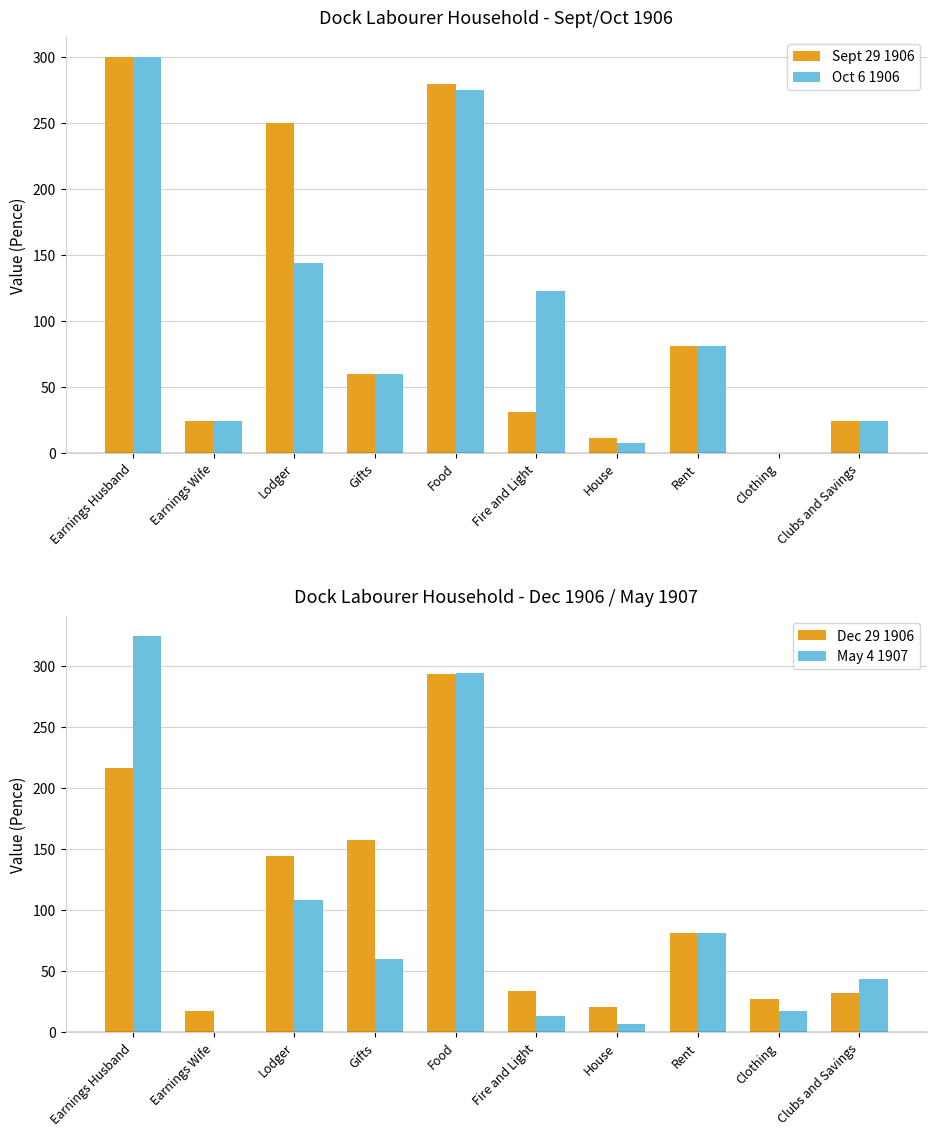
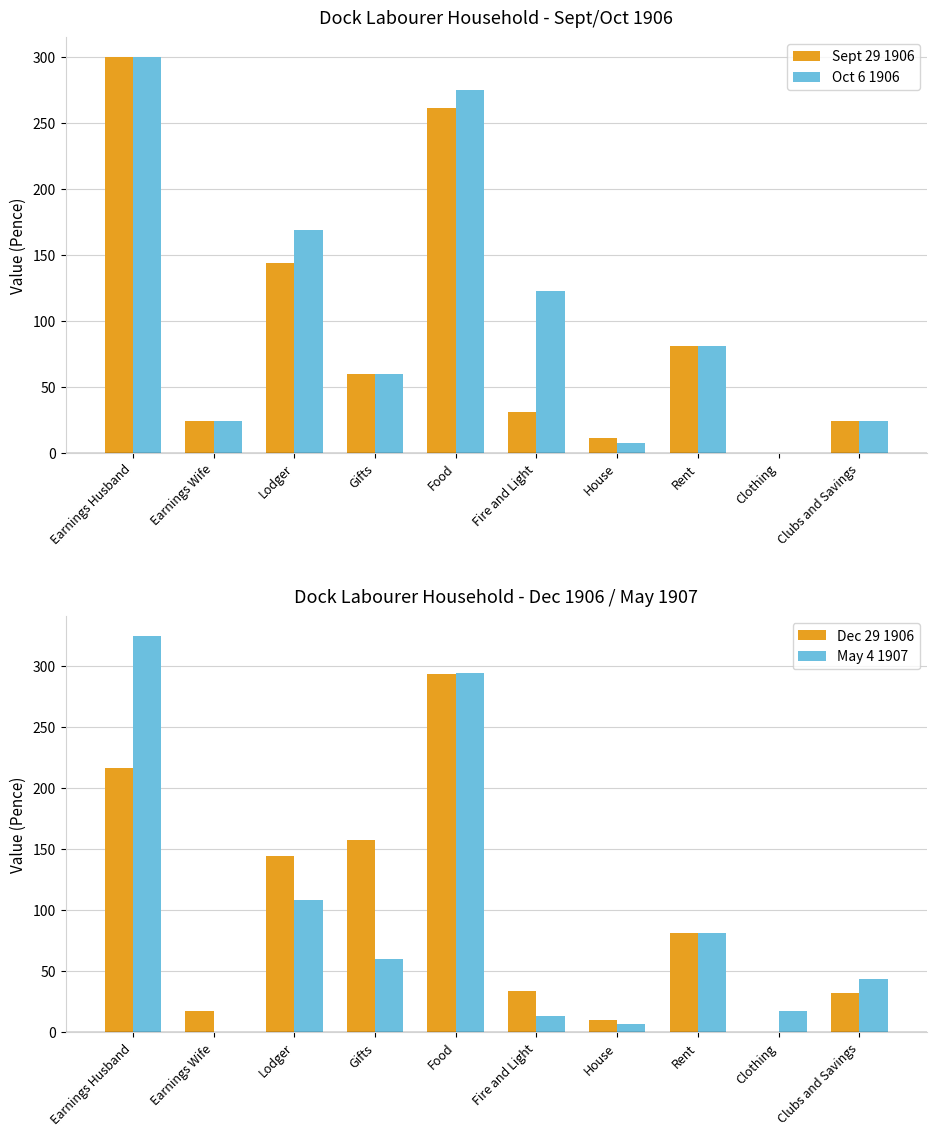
Dock Labourer Household - Sept/Oct 1906, Sept 29 1906, Lodger: 250 -> 144
Dock Labourer Household - Sept/Oct 1906, Oct 6 1906, Lodger: 144 -> 169
Dock Labourer Household - Sept/Oct 1906, Sept 29 1906, Food: 280 -> 261
Dock Labourer Household - Dec 1906 / May 1907, Dec 29 1906, House: 20 -> 10
Dock Labourer Household - Dec 1906 / May 1907, Dec 29 1906, Clothing: 27 -> 0
